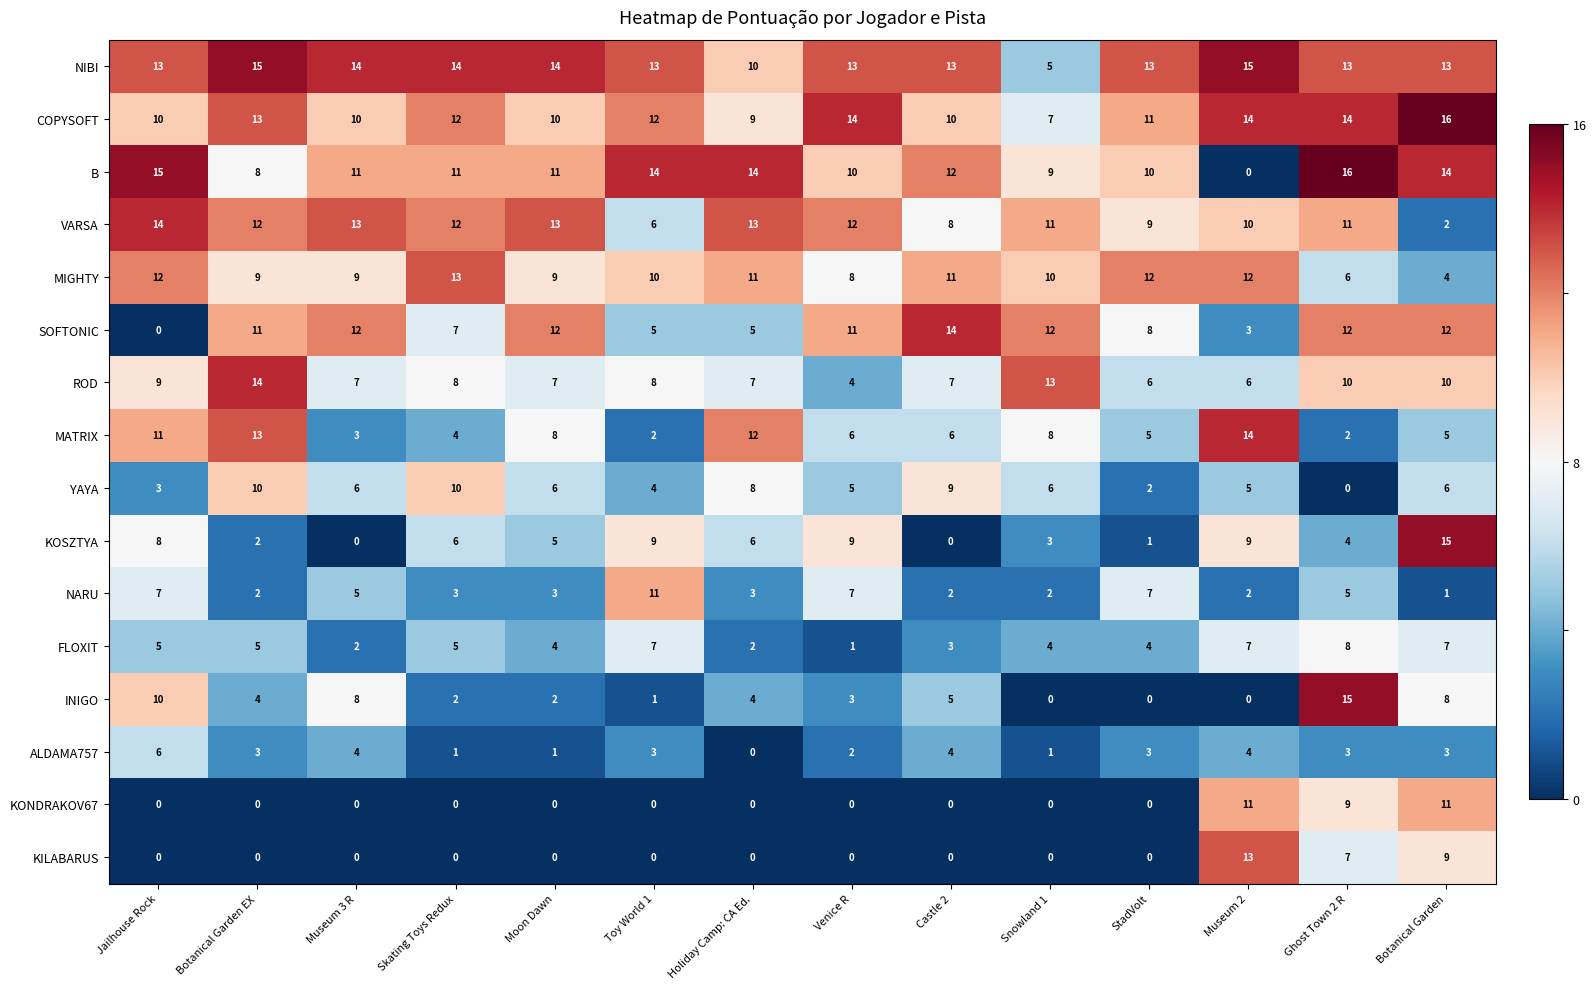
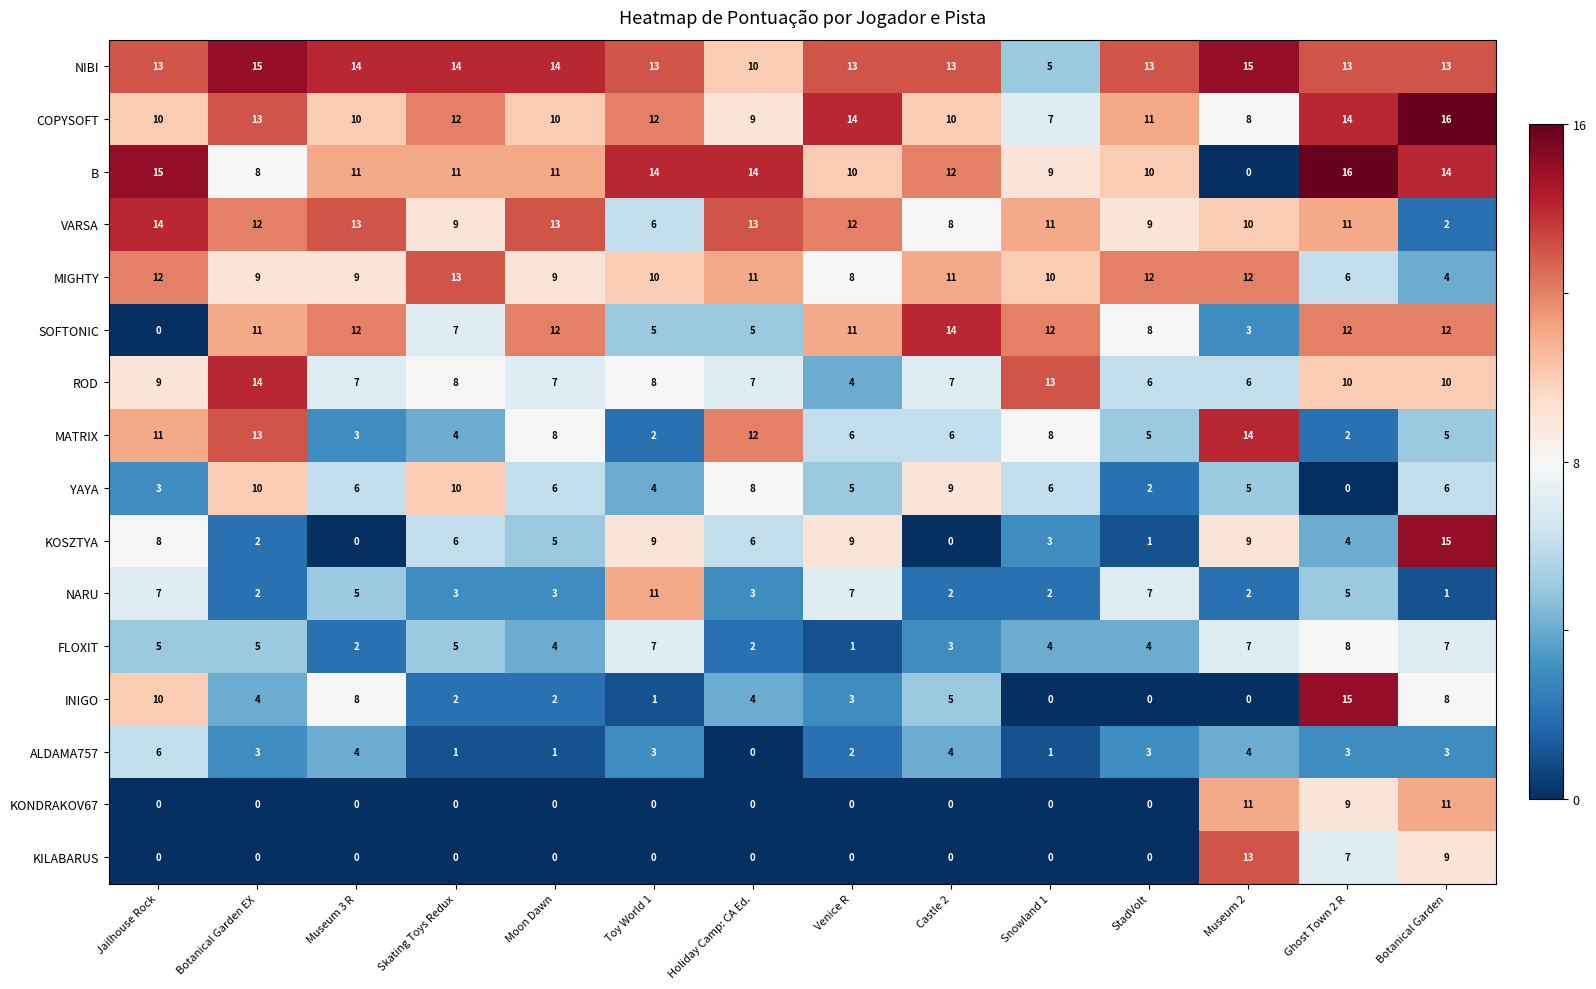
COPYSOFT, Museum 2: 14 -> 8
VARSA, Skating Toys Redux: 12 -> 9
